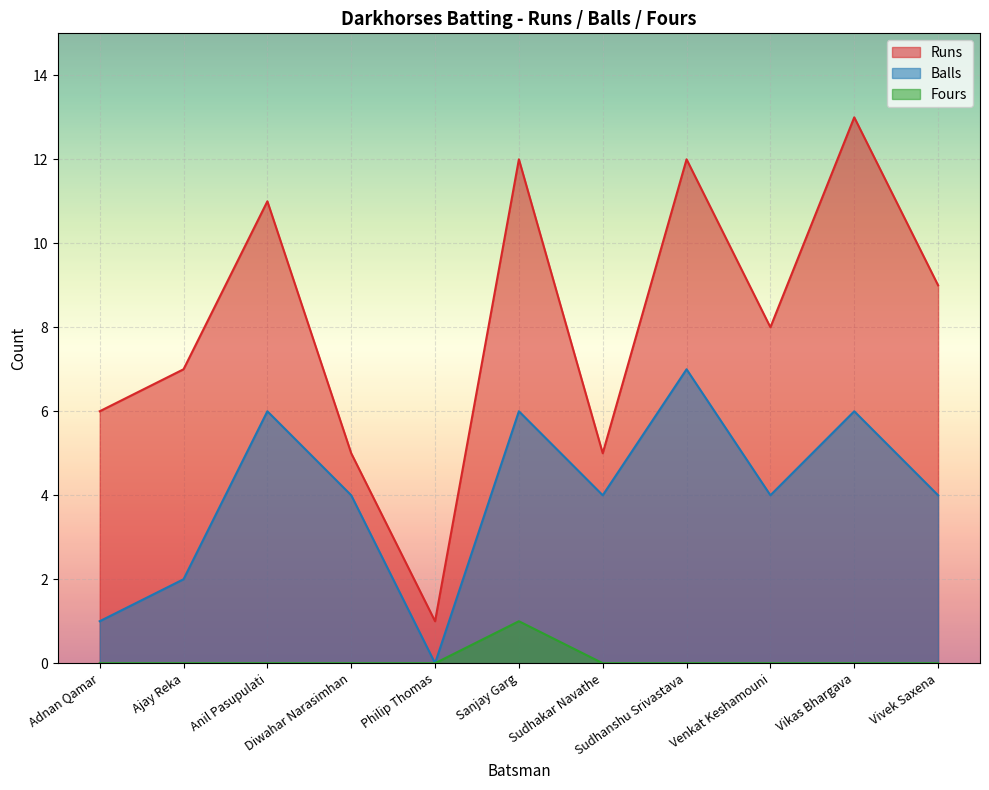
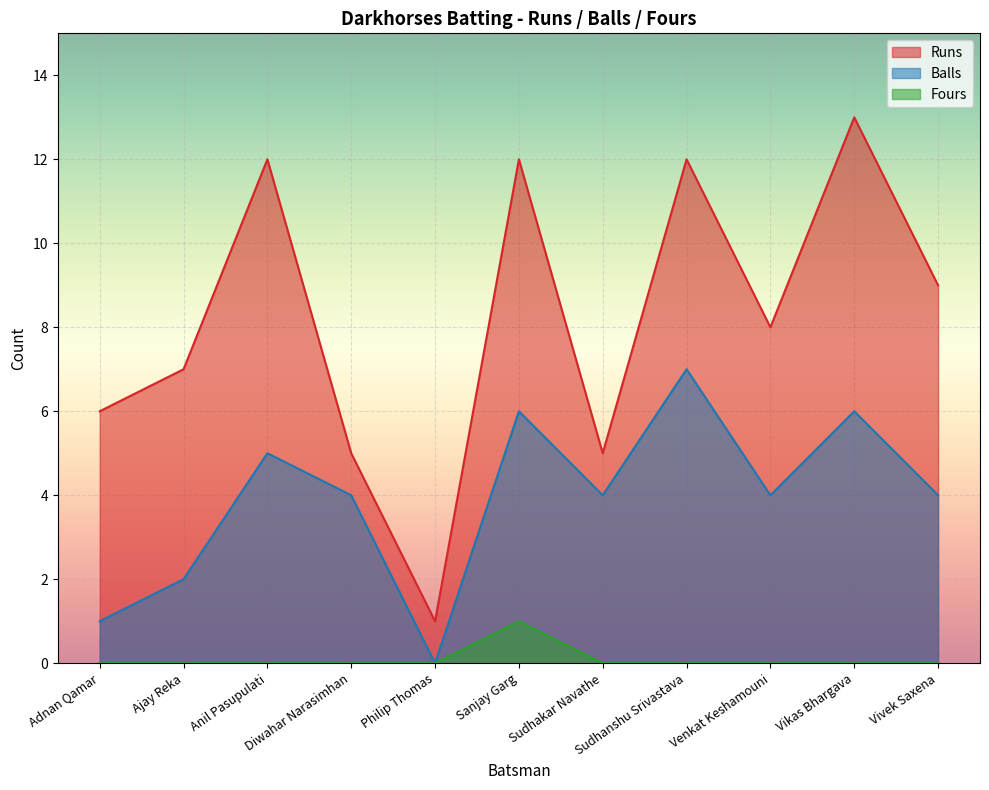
Runs, Anil Pasupulati: 11 -> 12
Balls, Anil Pasupulati: 6 -> 5
